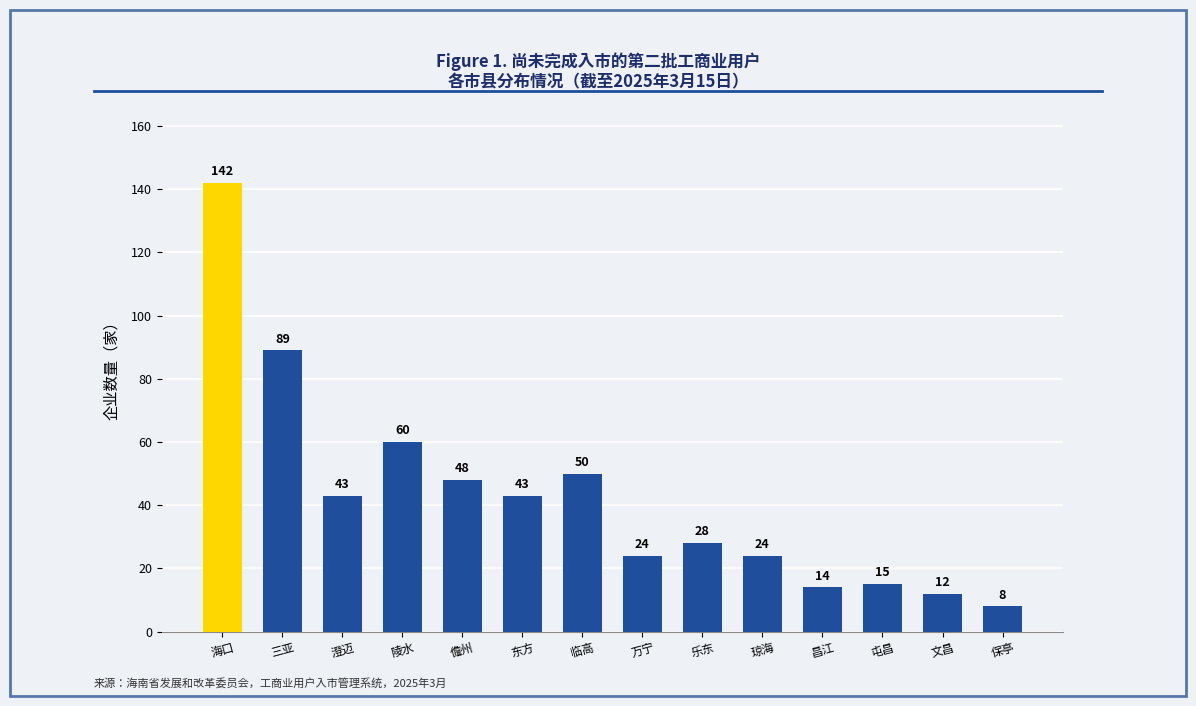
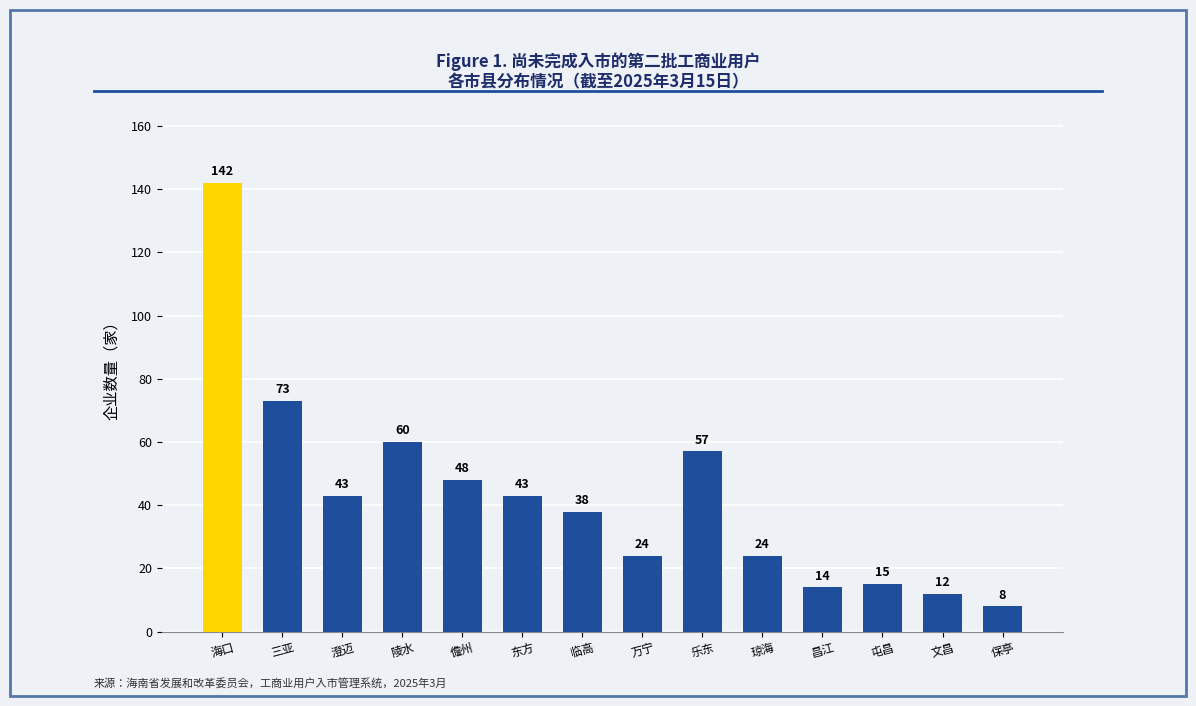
三亚: 89 -> 73
临高: 50 -> 38
乐东: 28 -> 57
